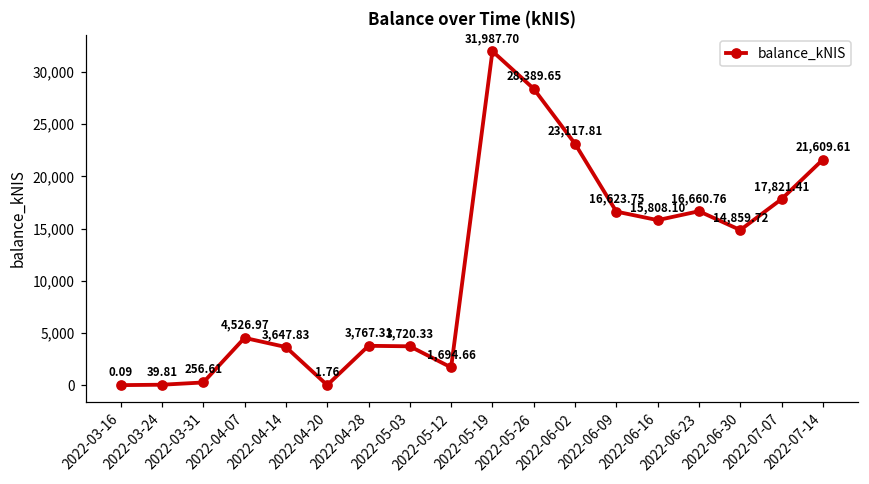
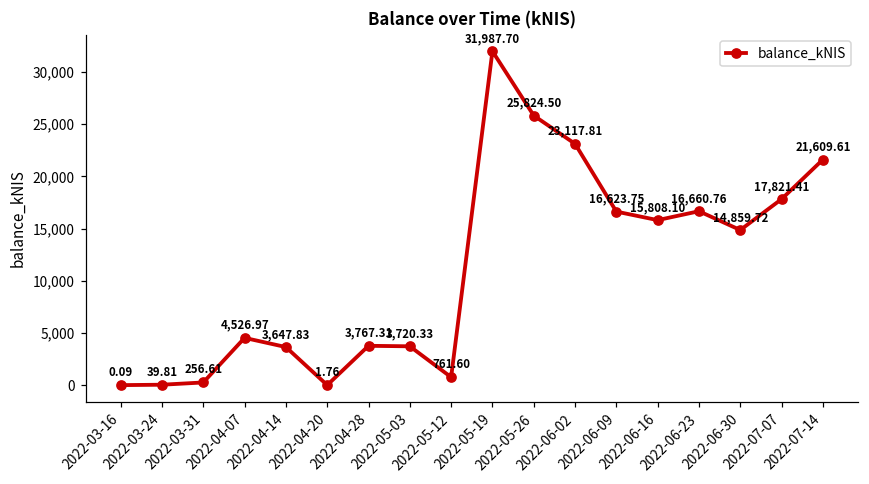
2022-05-12: 1,694.66 -> 761.60
2022-05-26: 28,389.65 -> 25,824.50
